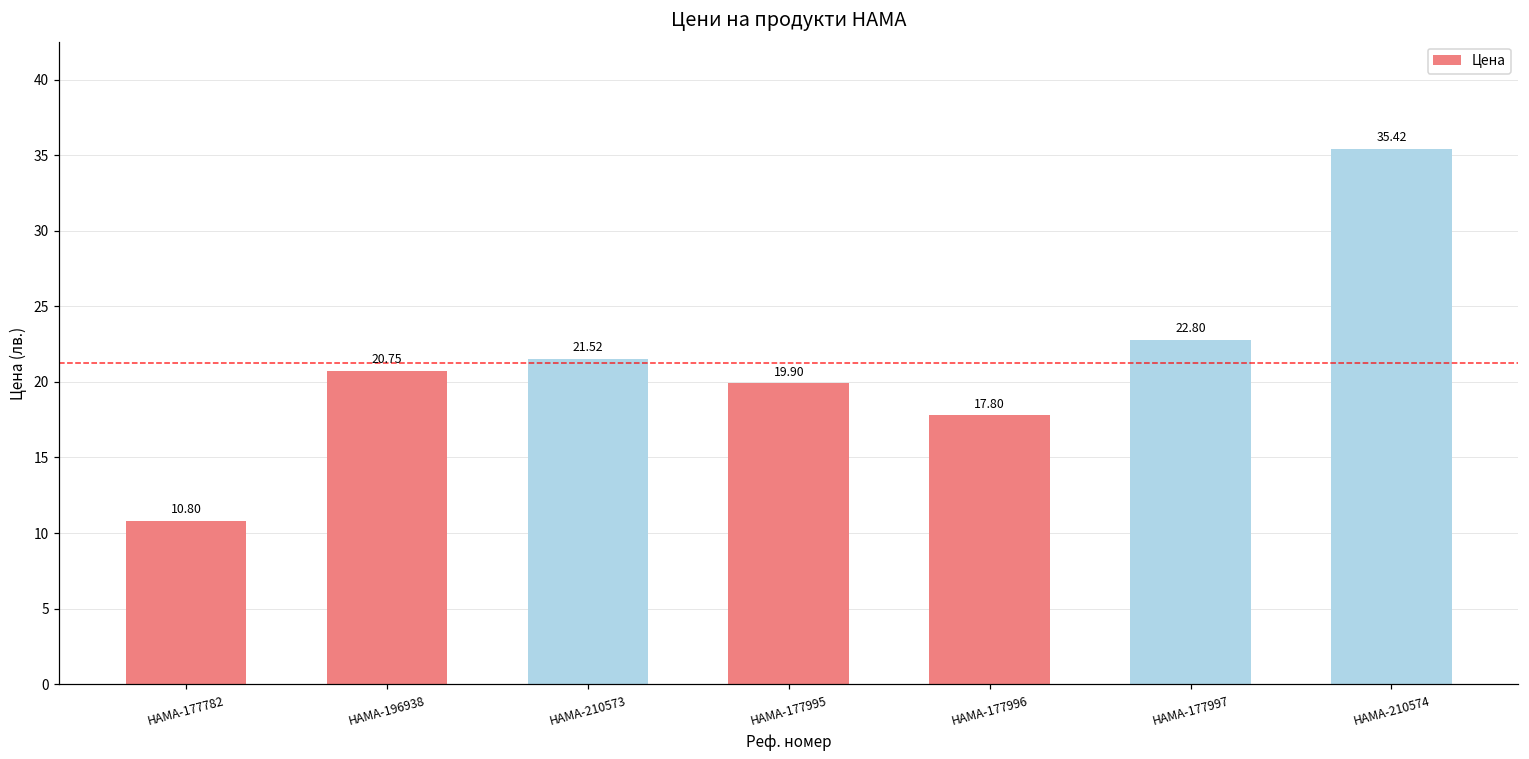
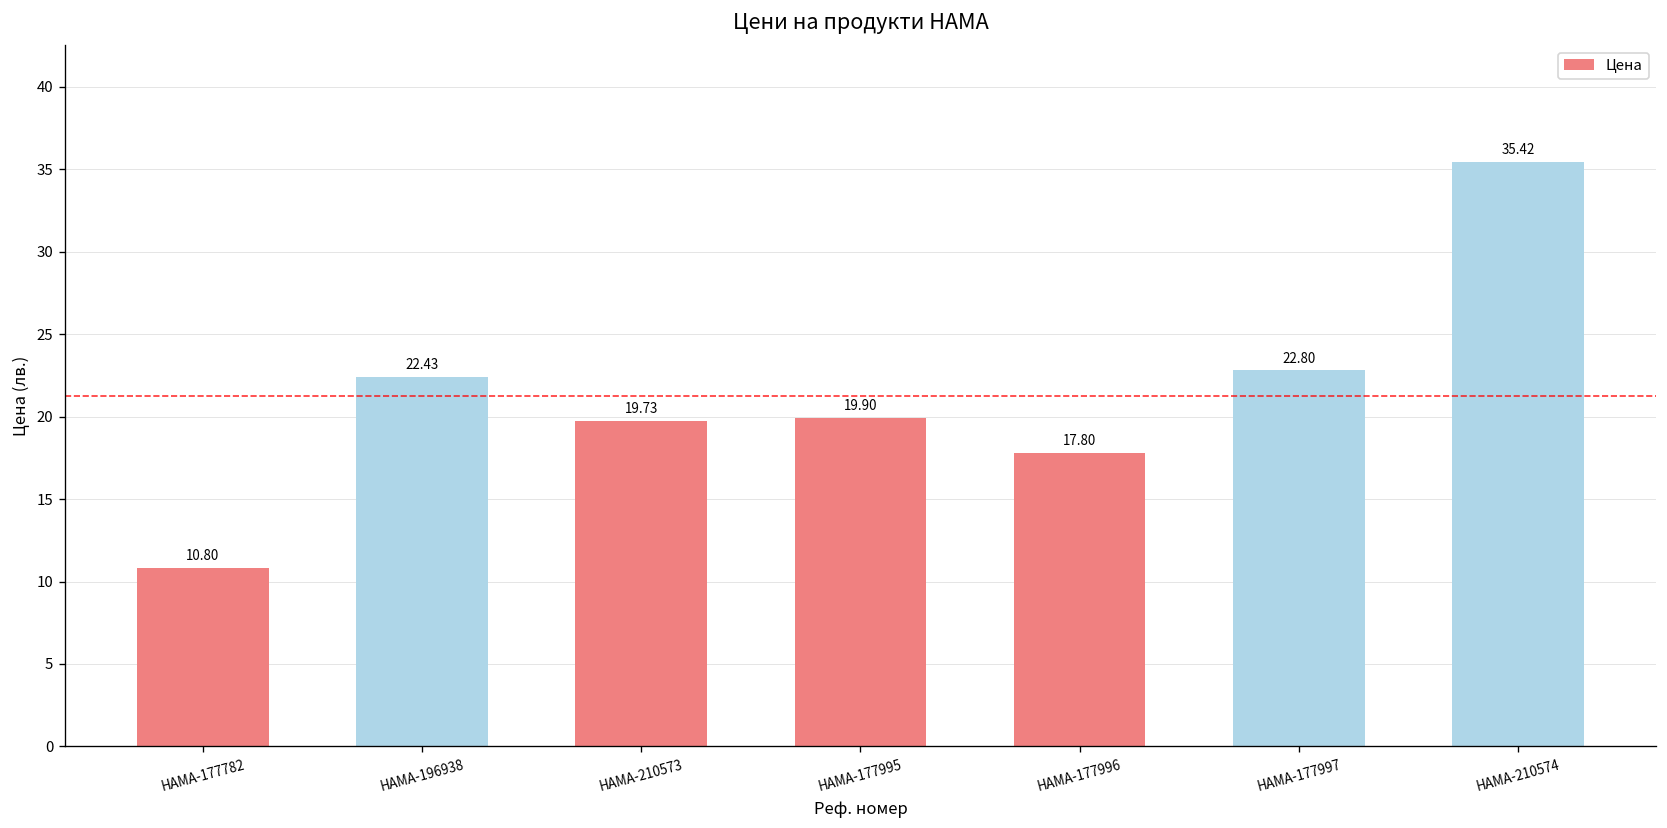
HAMA-196938: 20.75 -> 22.43
HAMA-210573: 21.52 -> 19.73
